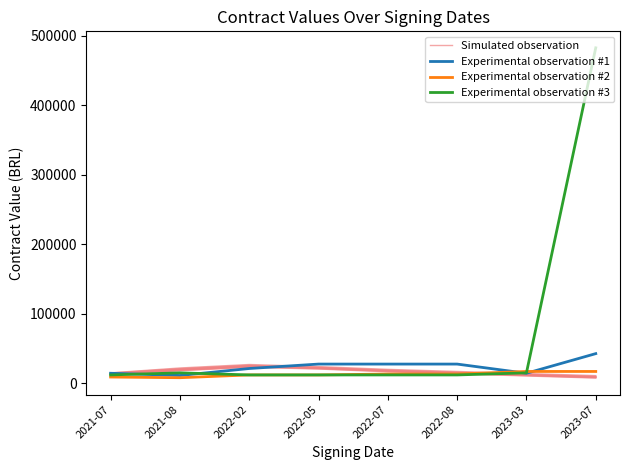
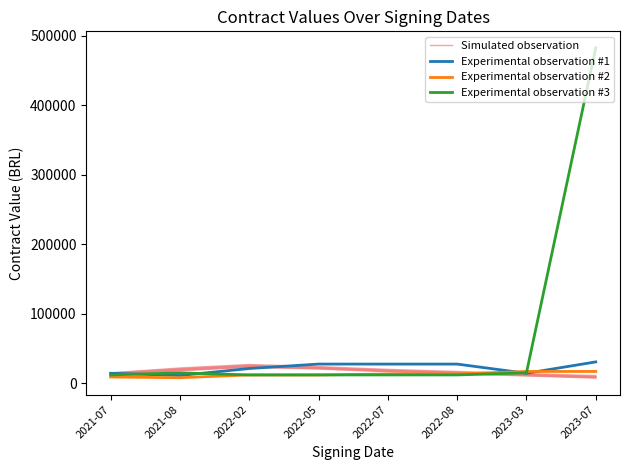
Experimental observation #1, 2023-07: 40000 -> 30000
